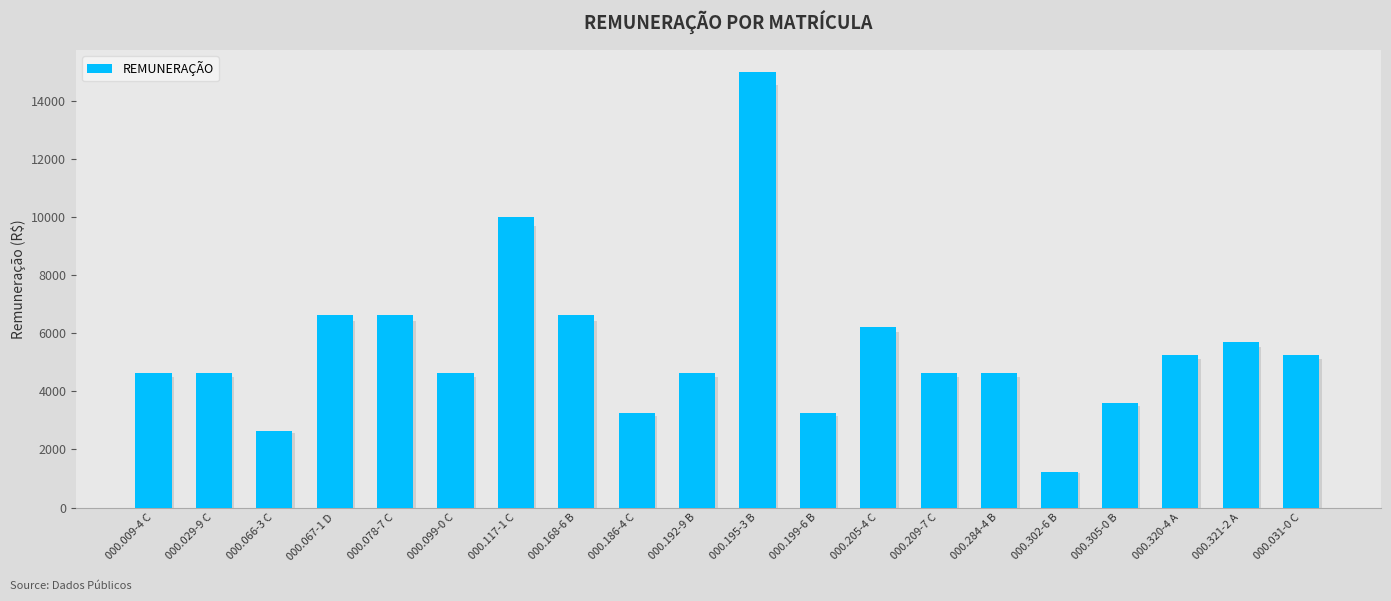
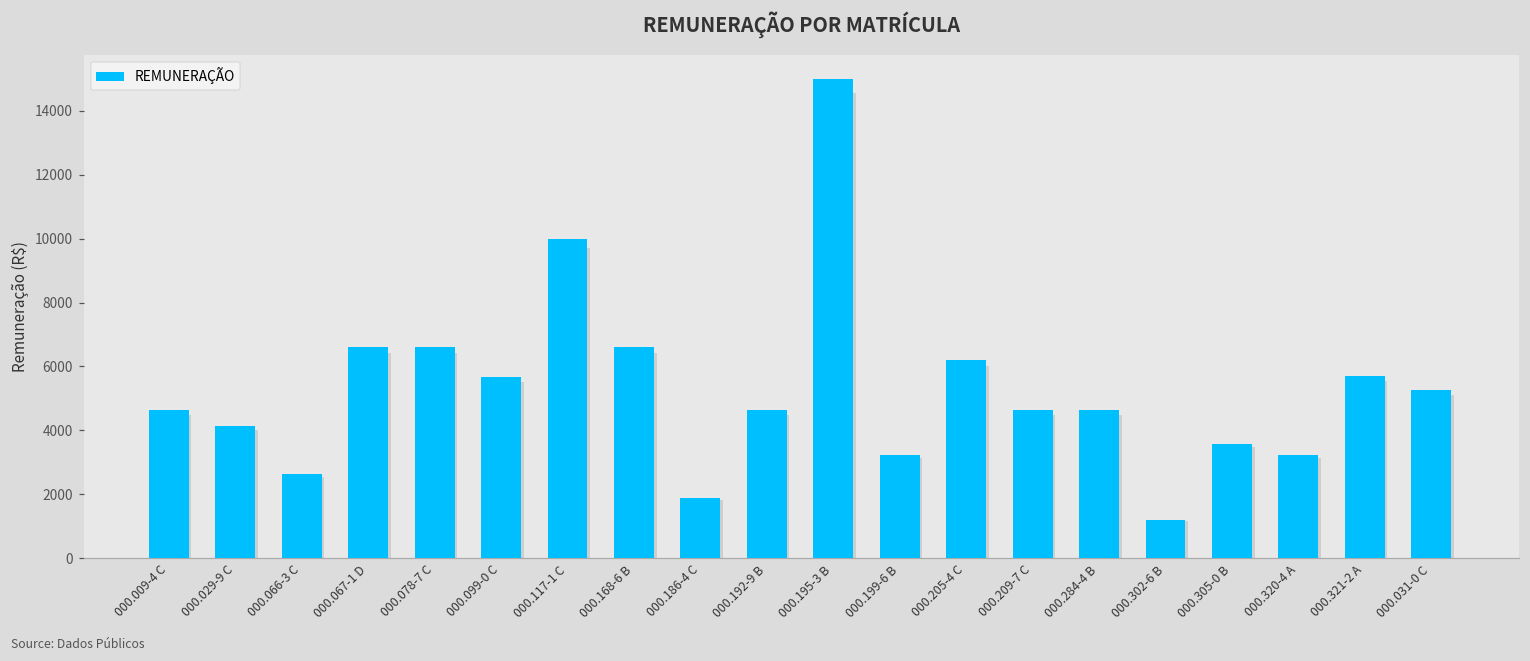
000.029-9 C: 4600 -> 4100
000.099-0 C: 4600 -> 5700
000.186-4 C: 3200 -> 1900
000.320-4 A: 5300 -> 3200
